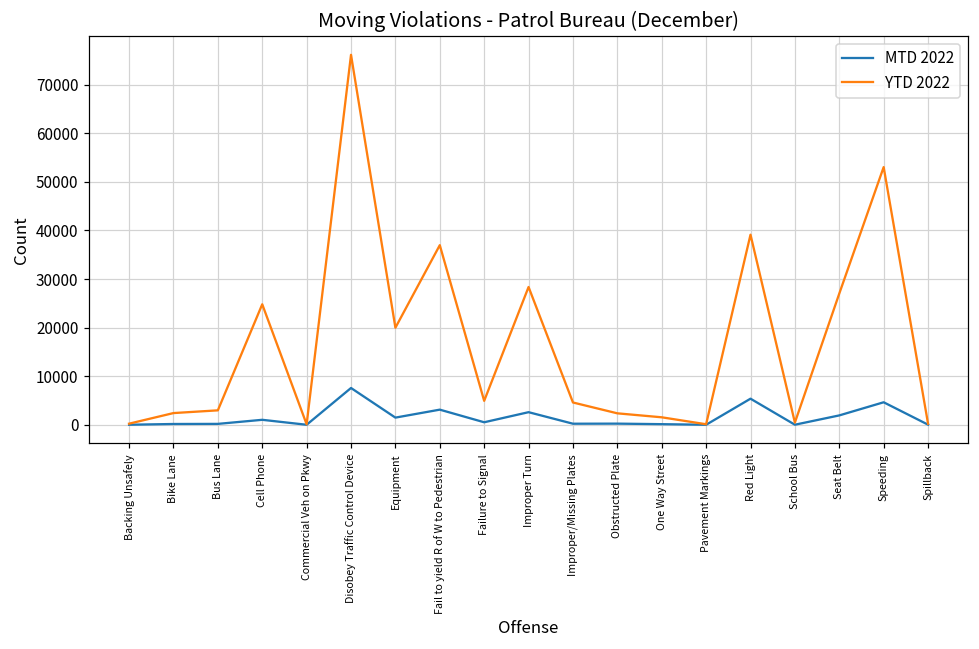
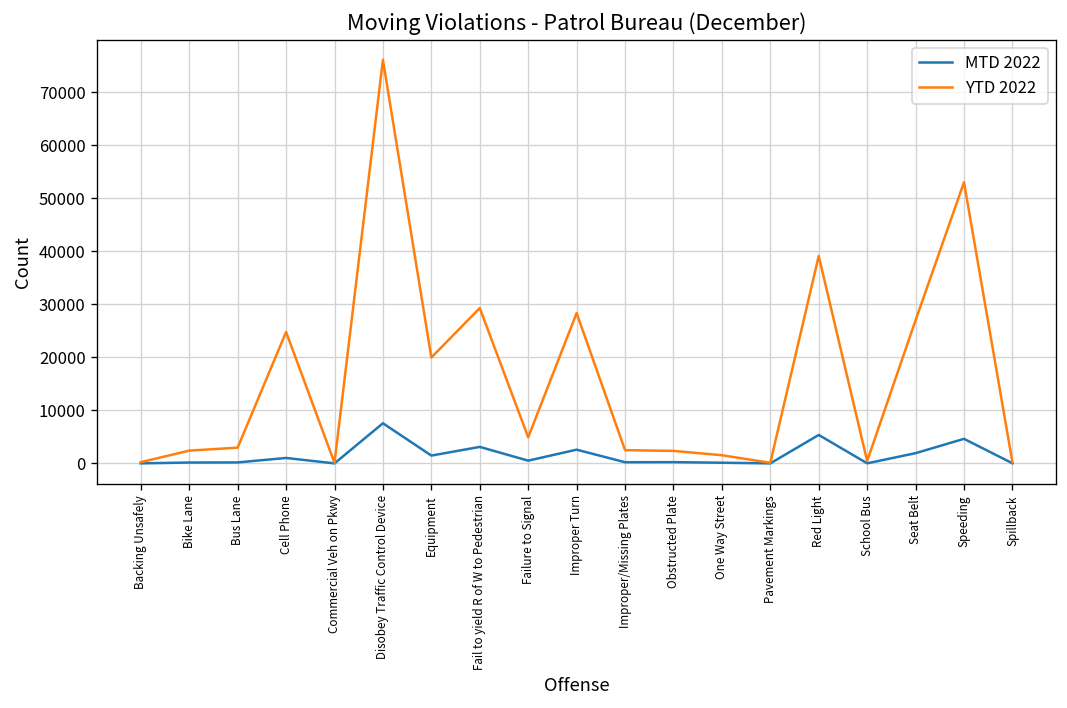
YTD 2022, Fail to yield R of W to Pedestrian: 37000 -> 29000
YTD 2022, Improper/Missing Plates: 5000 -> 3000
